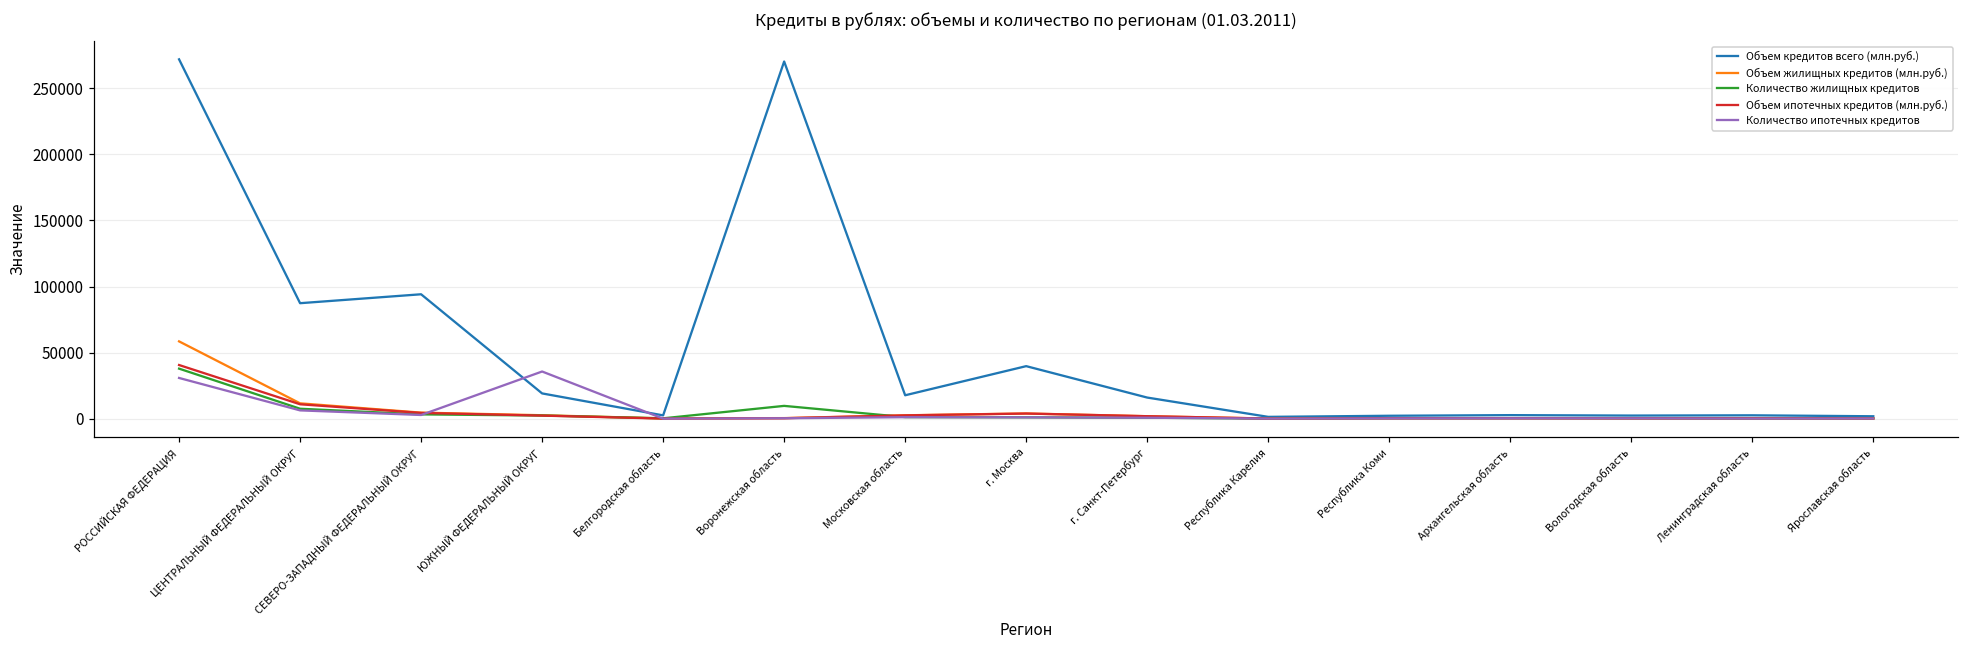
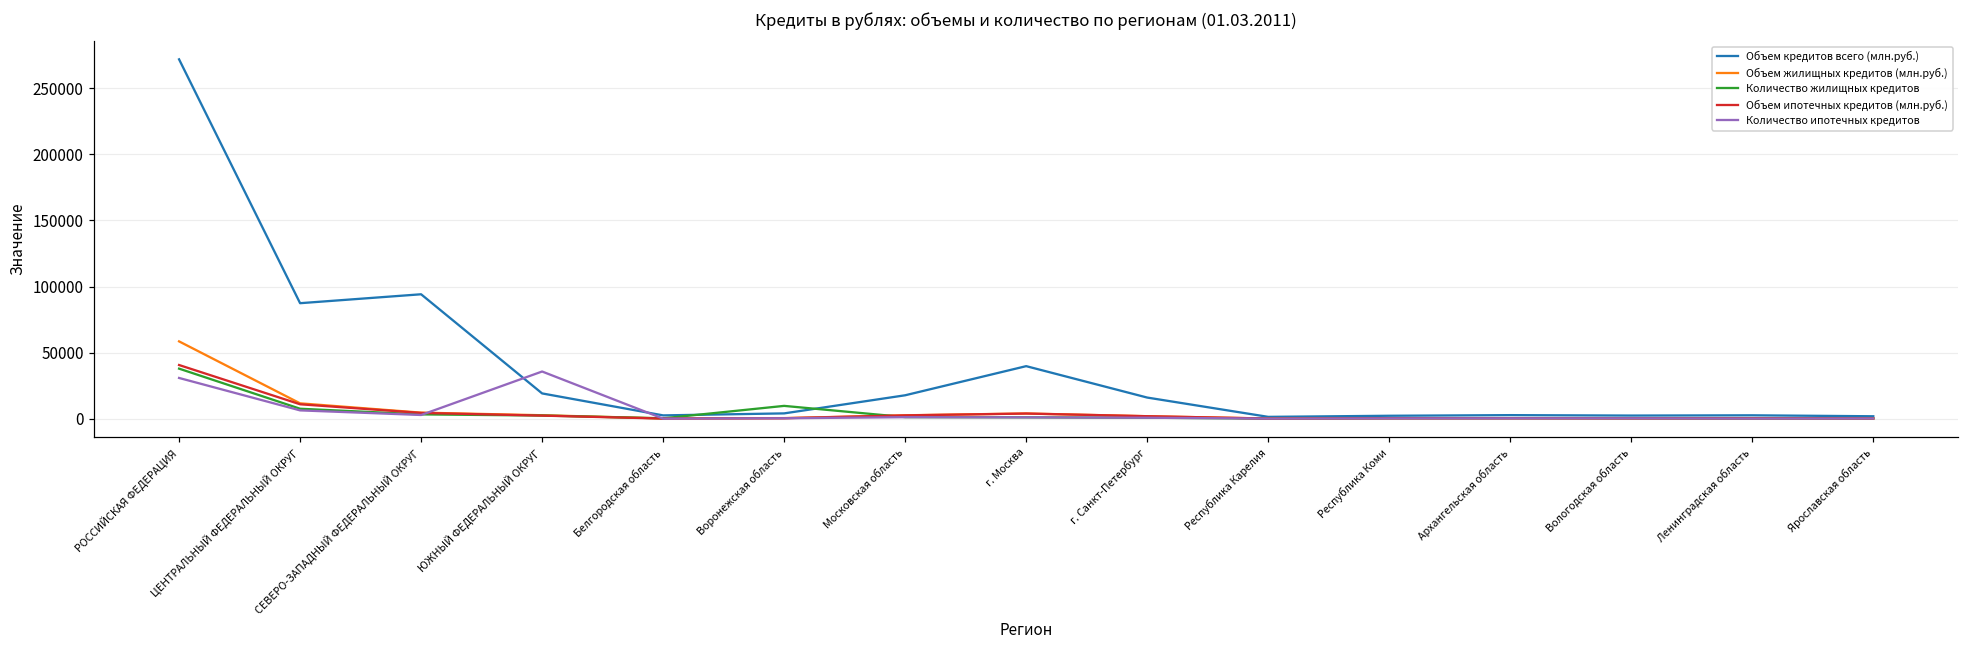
Объем кредитов всего (млн.руб.), Воронежская область: 270000 -> 4000
